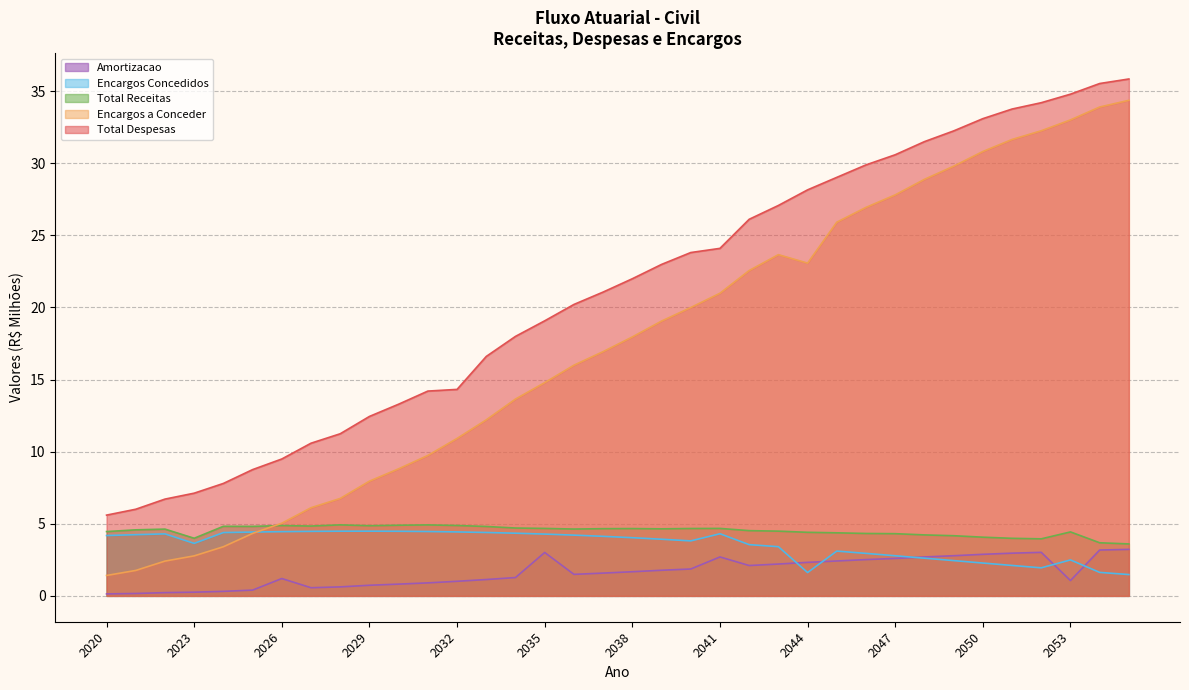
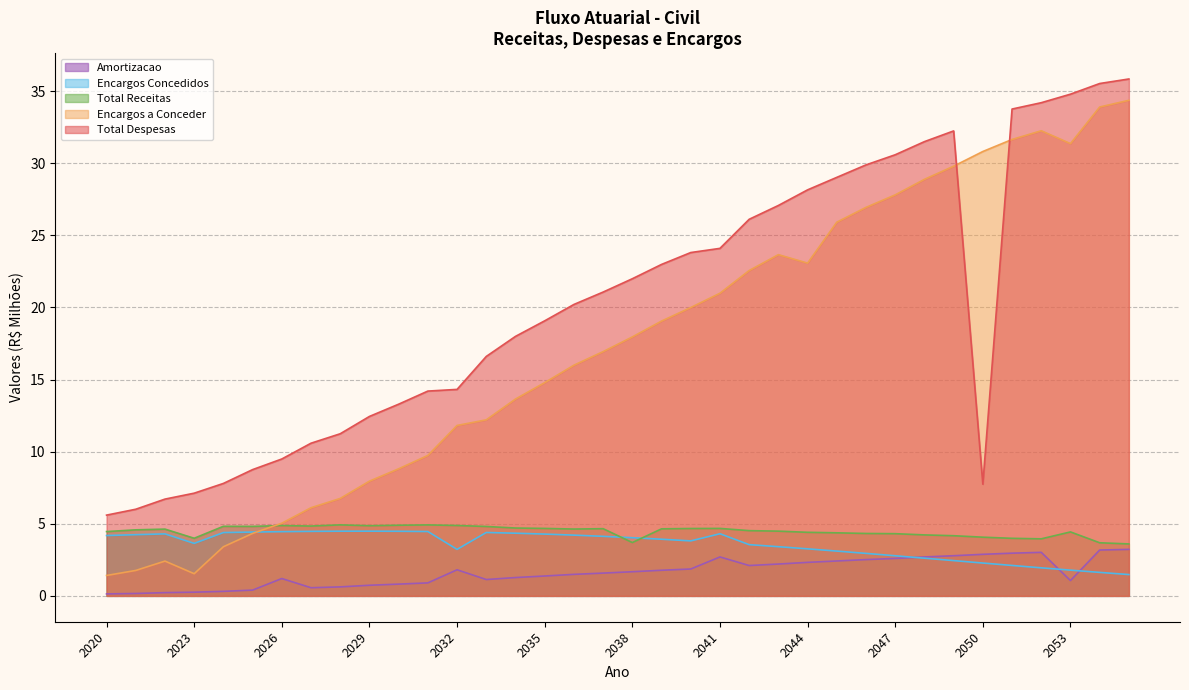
Encargos a Conceder, 2023: 2.8 -> 1.5
Amortizacao, 2032: 1.0 -> 1.8
Encargos Concedidos, 2032: 4.4 -> 3.2
Encargos a Conceder, 2032: 10.9 -> 11.8
Amortizacao, 2035: 3.0 -> 1.4
Total Receitas, 2038: 4.7 -> 3.7
Encargos Concedidos, 2044: 1.6 -> 3.3
Total Despesas, 2050: 33.1 -> 7.7
Encargos Concedidos, 2053: 2.5 -> 1.8
Encargos a Conceder, 2053: 33.0 -> 31.4
